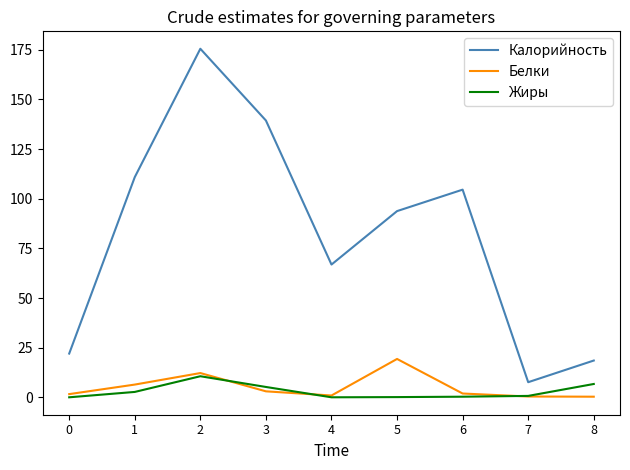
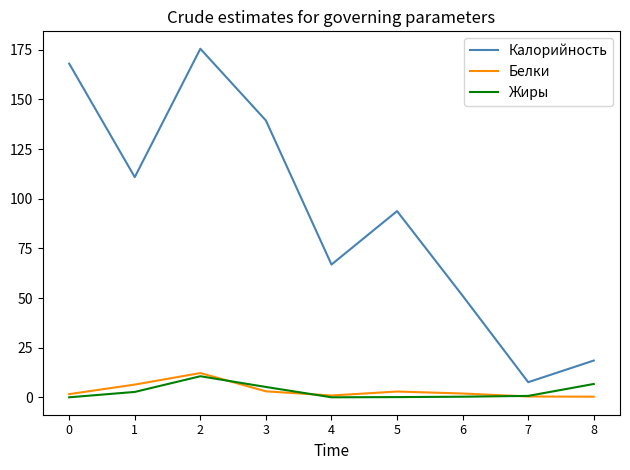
Калорийность, 0: 22 -> 168
Белки, 5: 19 -> 3
Калорийность, 6: 105 -> 51
